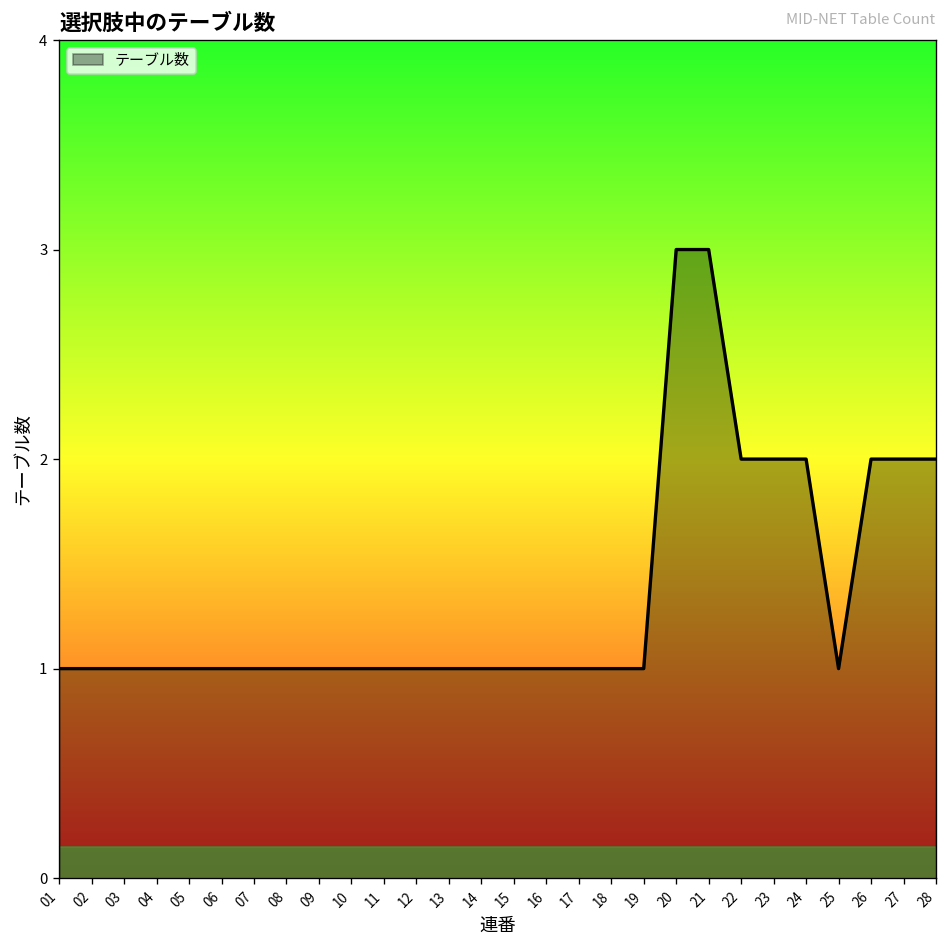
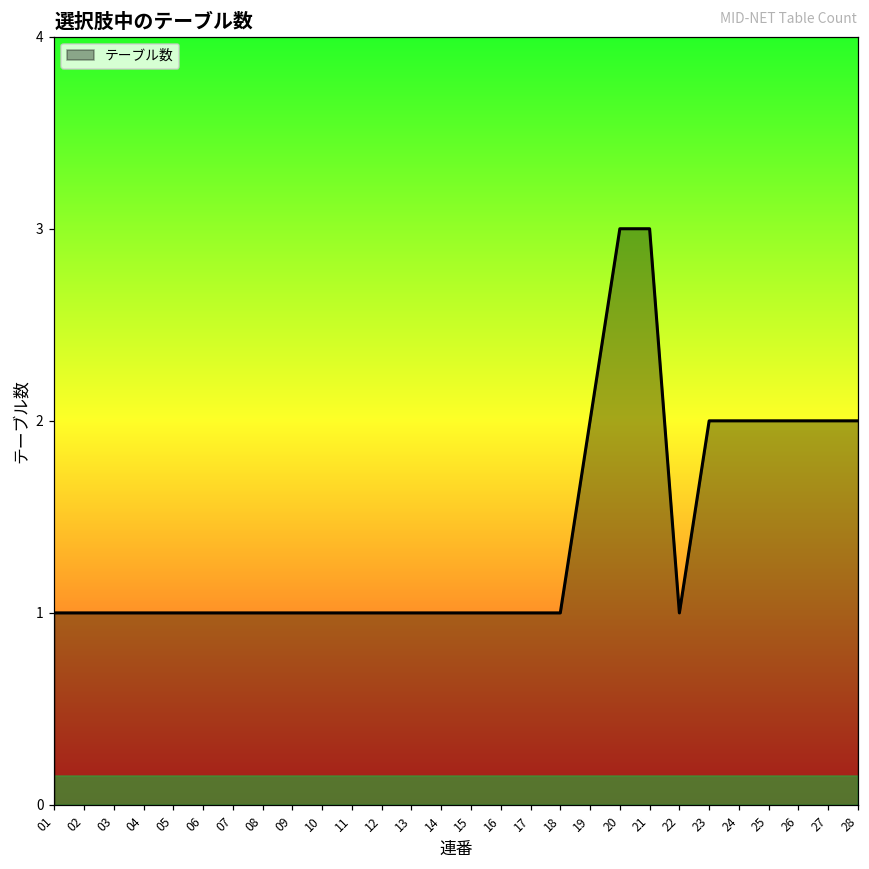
19: 1 -> 2
22: 2 -> 1
25: 1 -> 2
